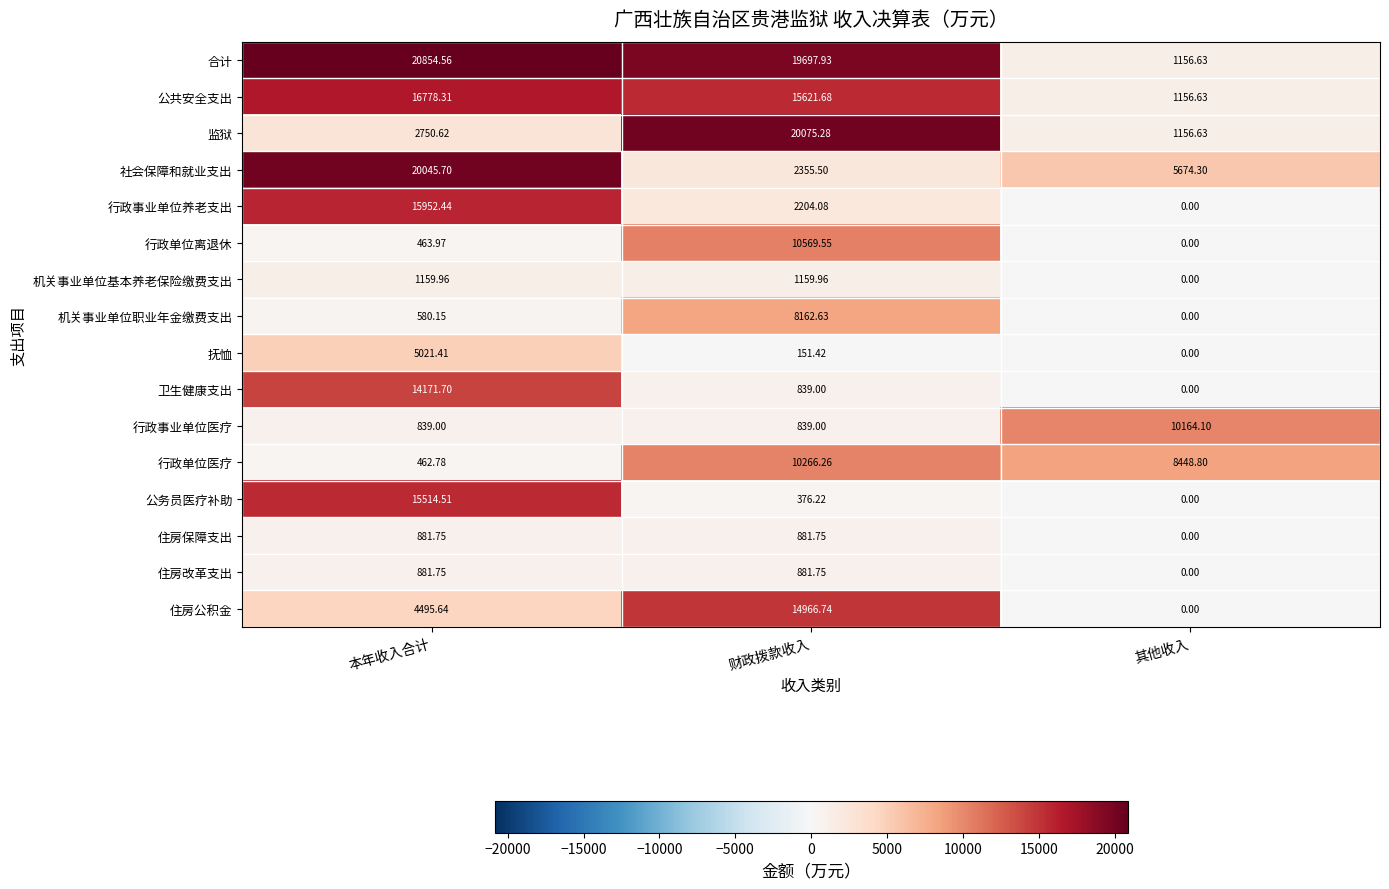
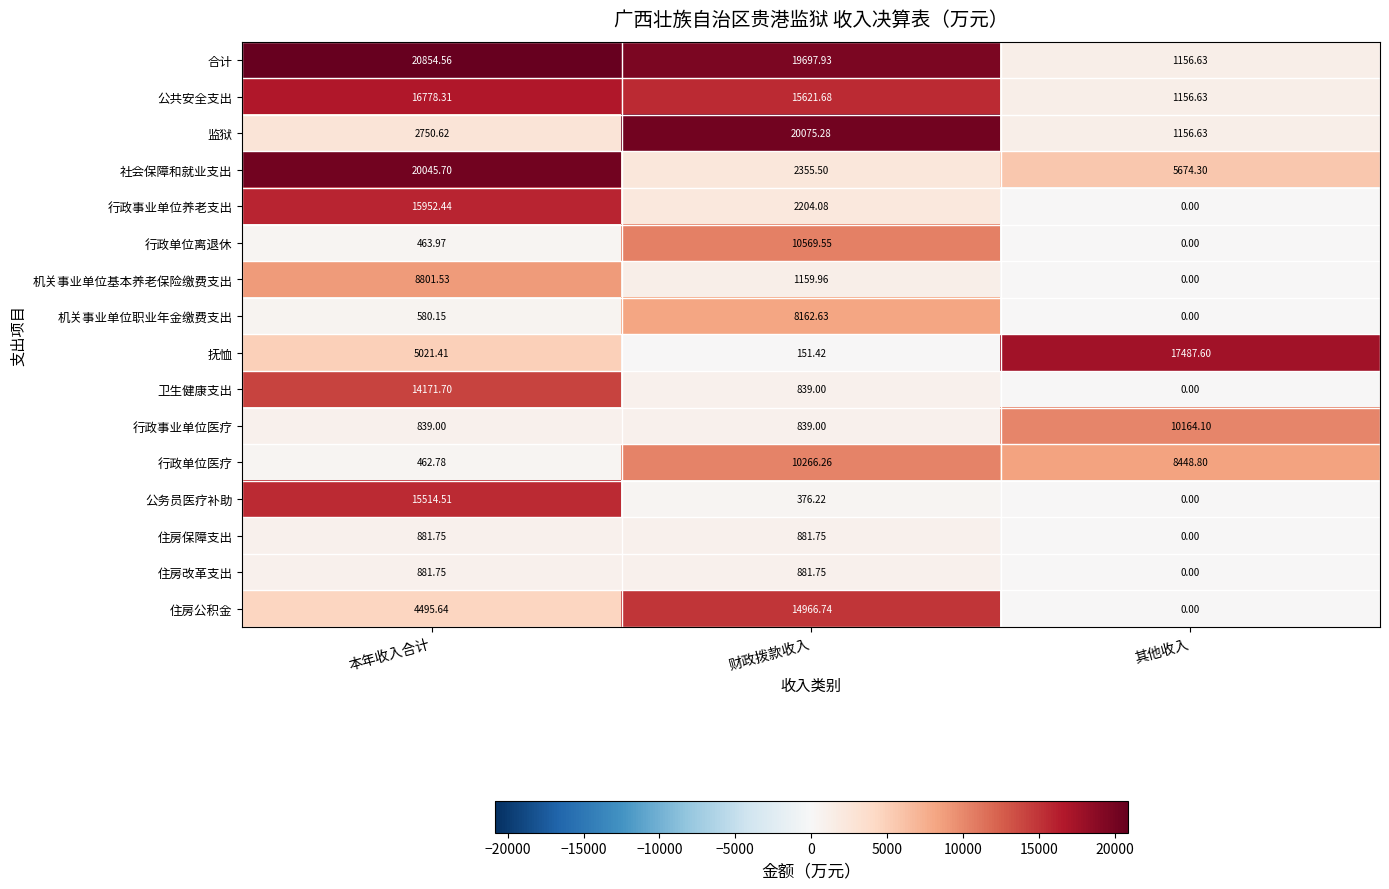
机关事业单位基本养老保险缴费支出, 本年收入合计: 1159.96 -> 8801.53
抚恤, 其他收入: 0.00 -> 17487.60
